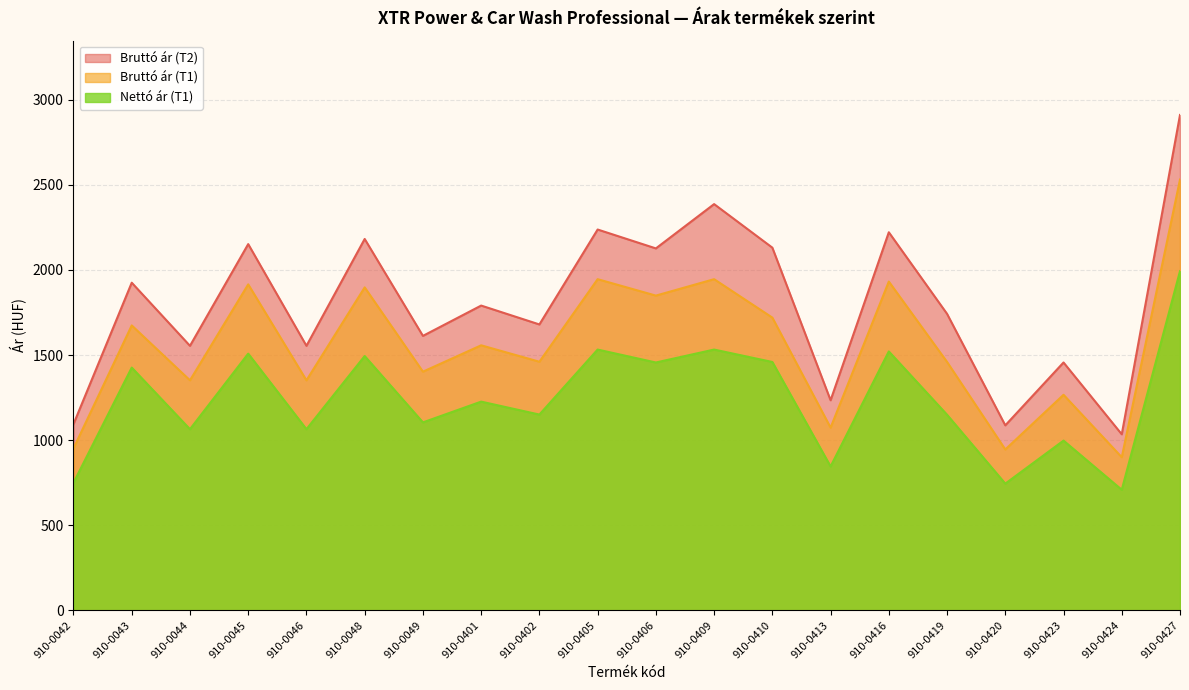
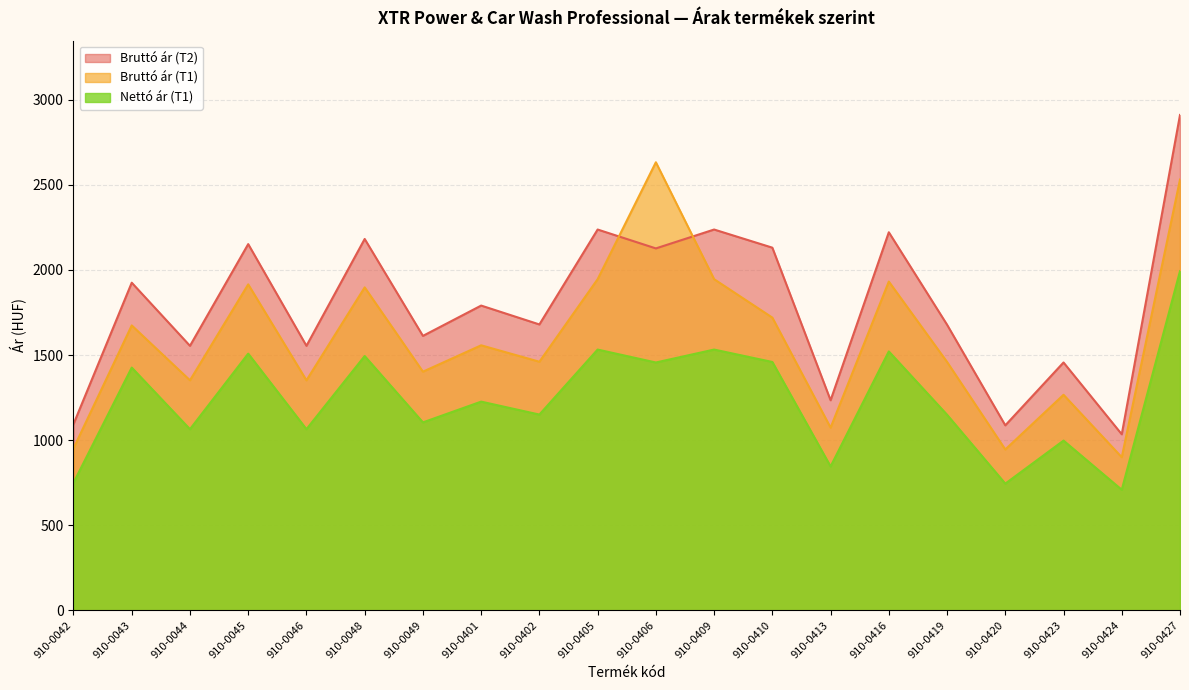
Bruttó ár (T1), 910-0406: 1850 -> 2630
Bruttó ár (T2), 910-0409: 2390 -> 2240
Bruttó ár (T2), 910-0419: 1740 -> 1680
